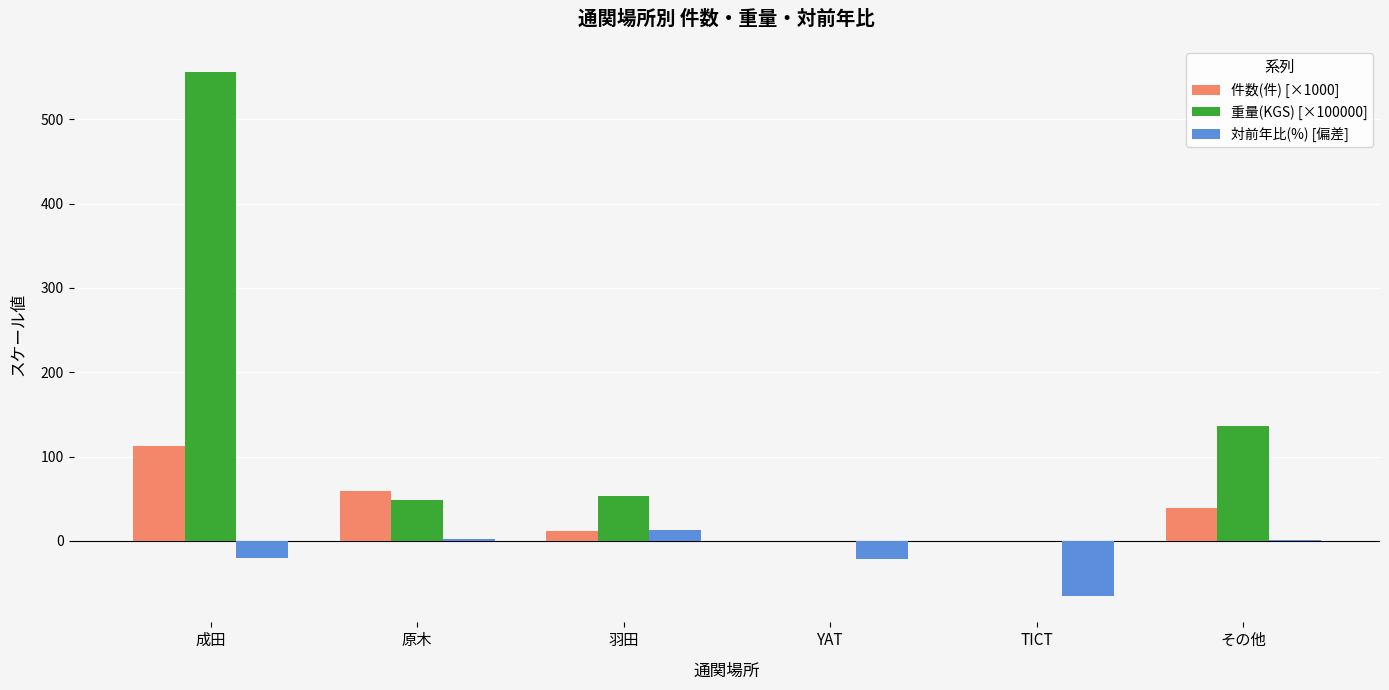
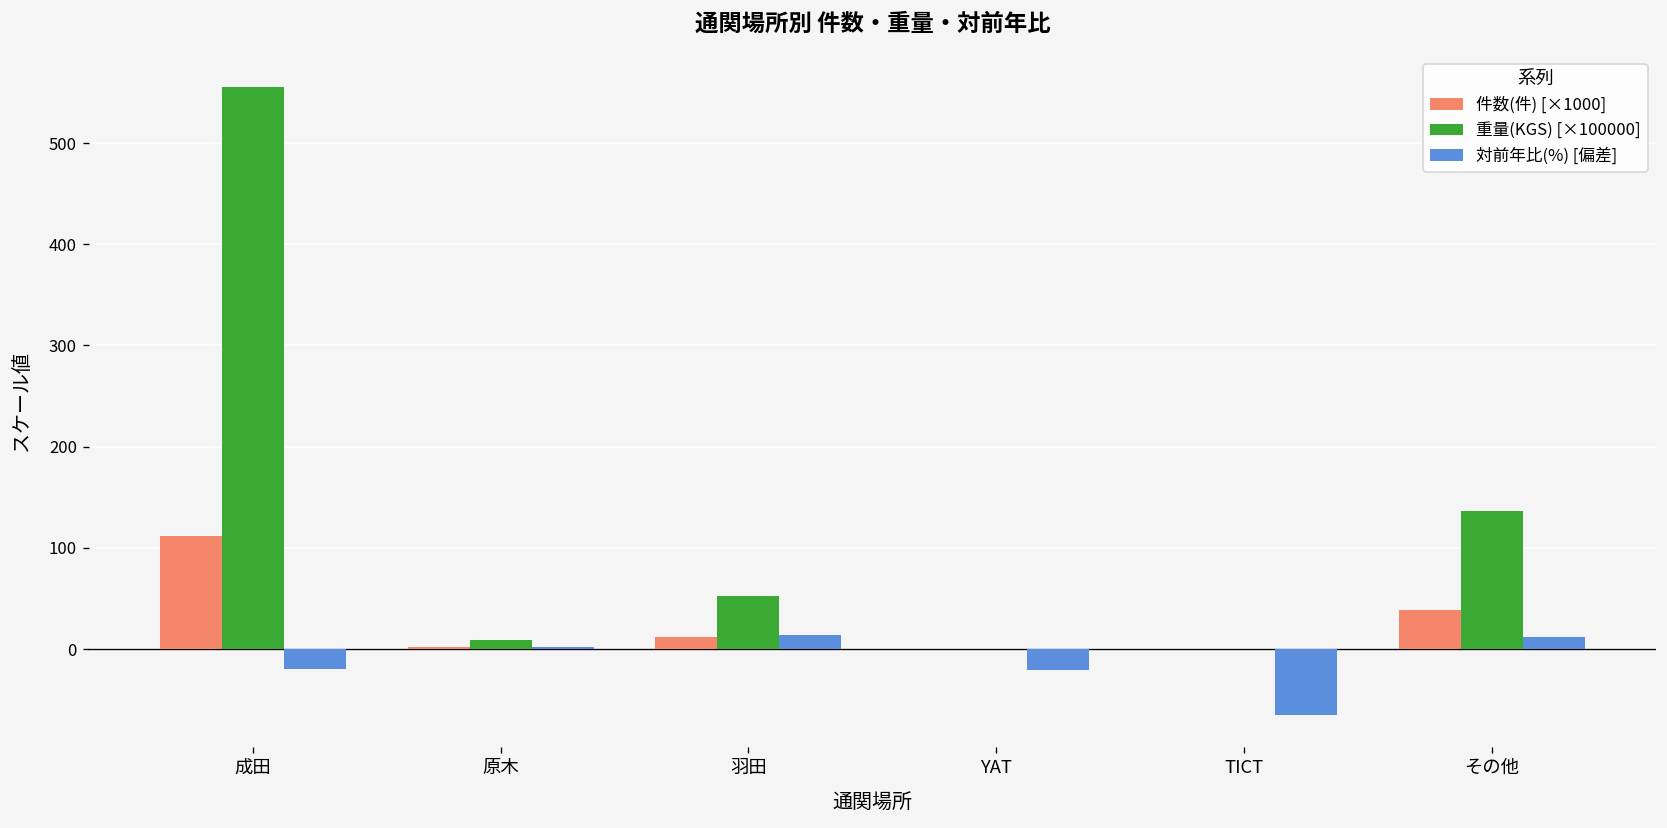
件数(件) [×1000], 原木: 60 -> 0
重量(KGS) [×100000], 原木: 50 -> 10
対前年比(%) [偏差], その他: 0 -> 10
